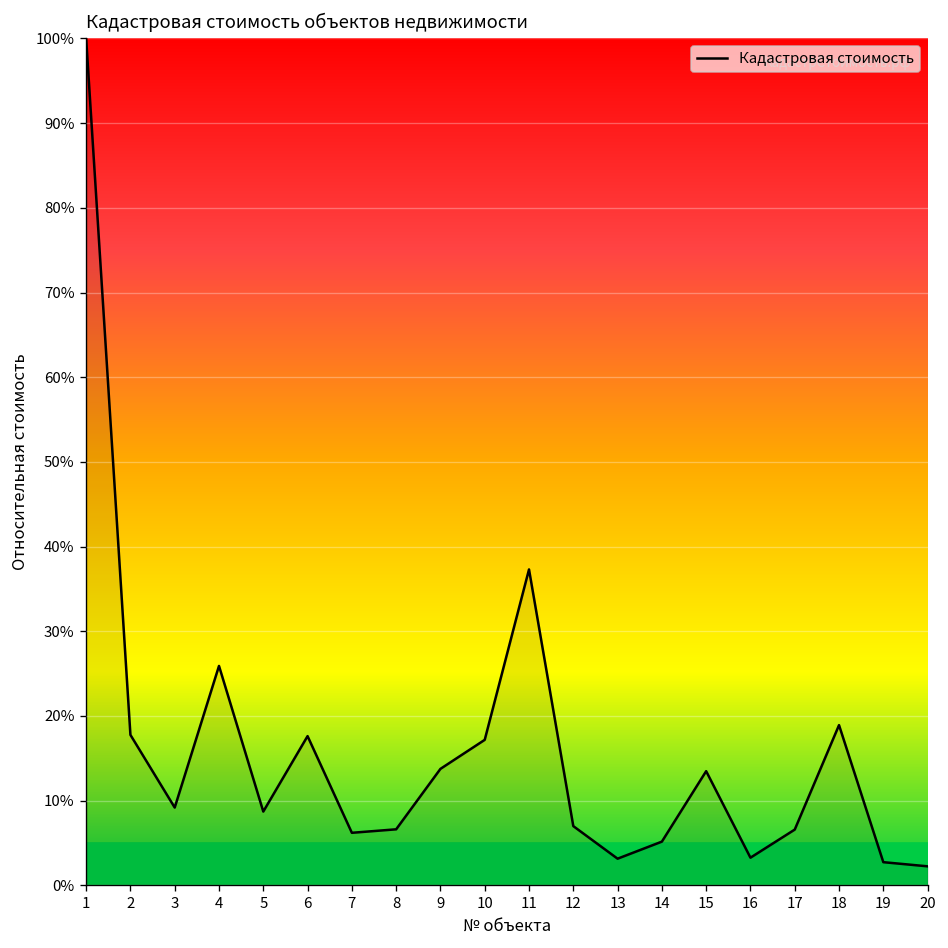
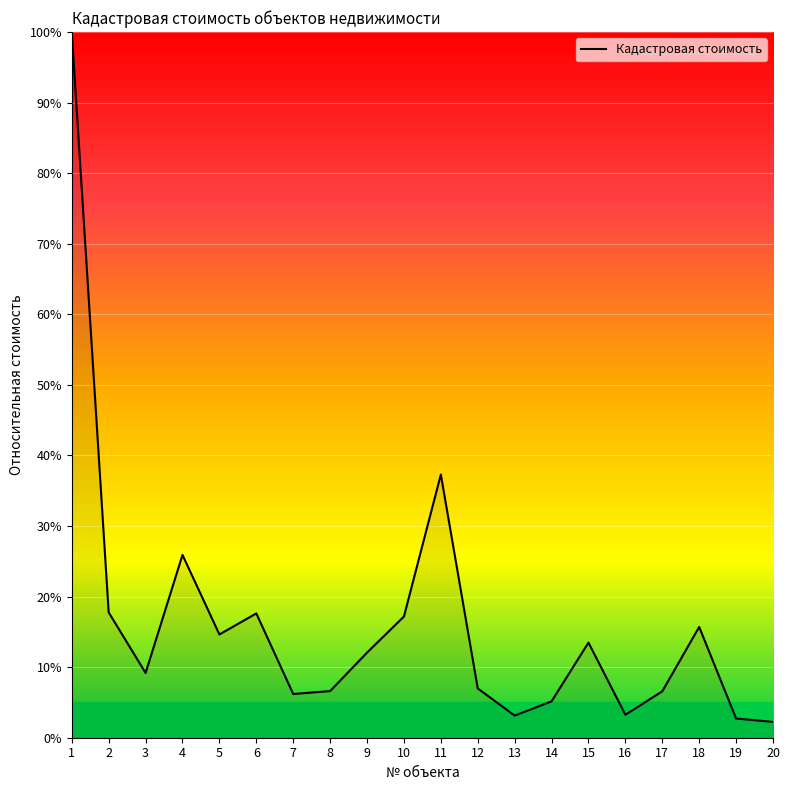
5: 9% -> 15%
9: 14% -> 12%
18: 19% -> 16%
